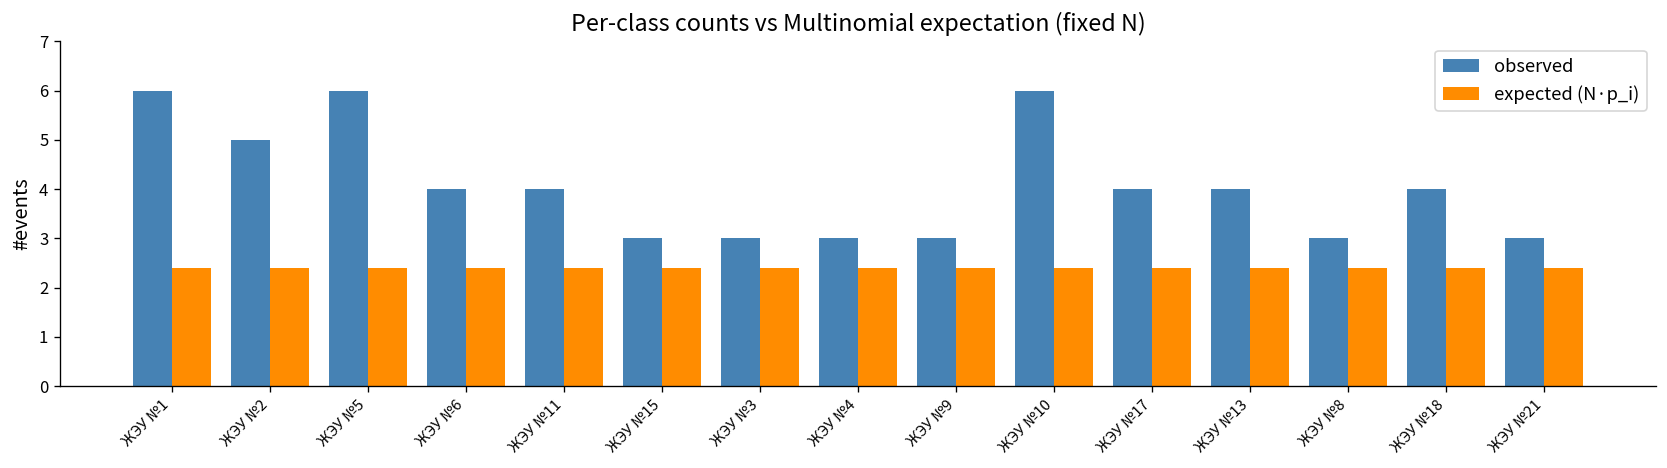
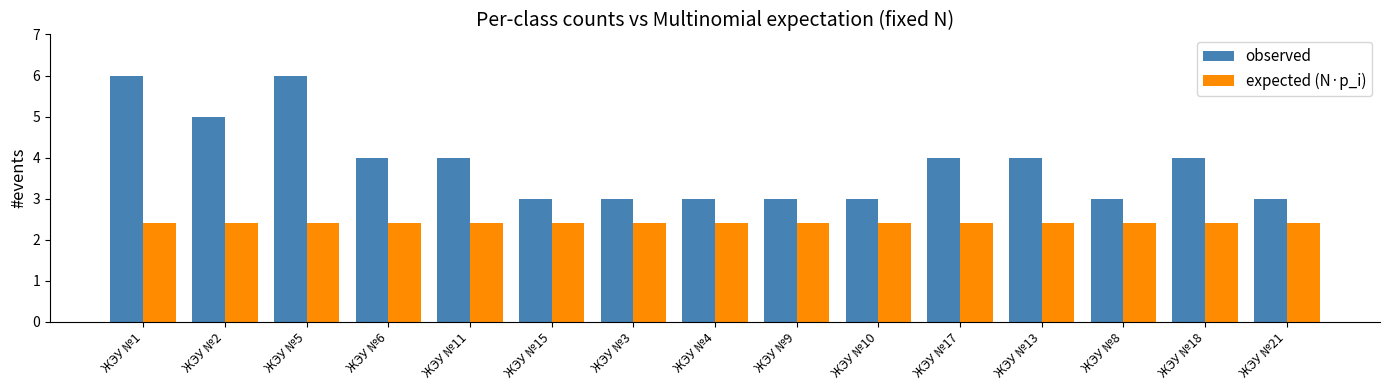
observed, ЖЭУ №10: 6 -> 3
